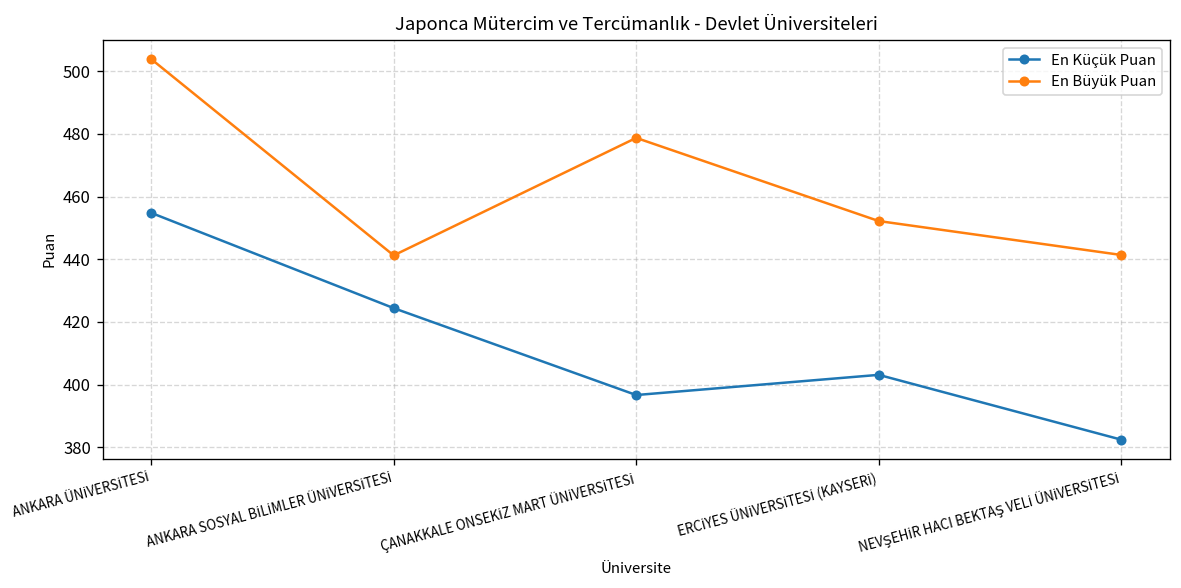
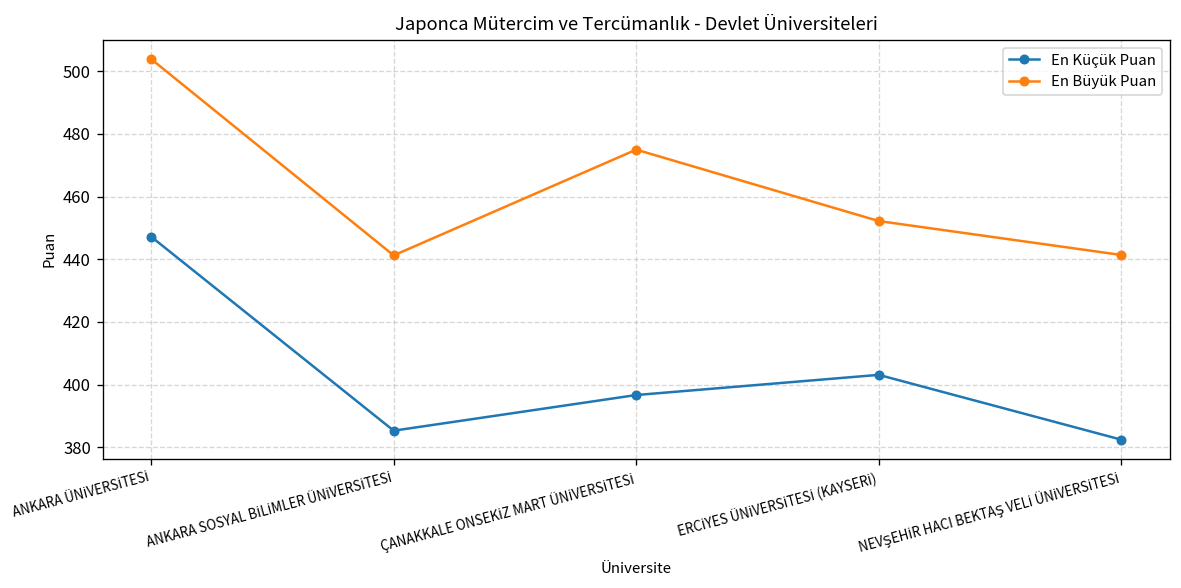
En Küçük Puan, ANKARA ÜNİVERSİTESİ: 455 -> 447
En Küçük Puan, ANKARA SOSYAL BİLİMLER ÜNİVERSİTESİ: 424 -> 385
En Büyük Puan, ÇANAKKALE ONSEKİZ MART ÜNİVERSİTESİ: 479 -> 475
